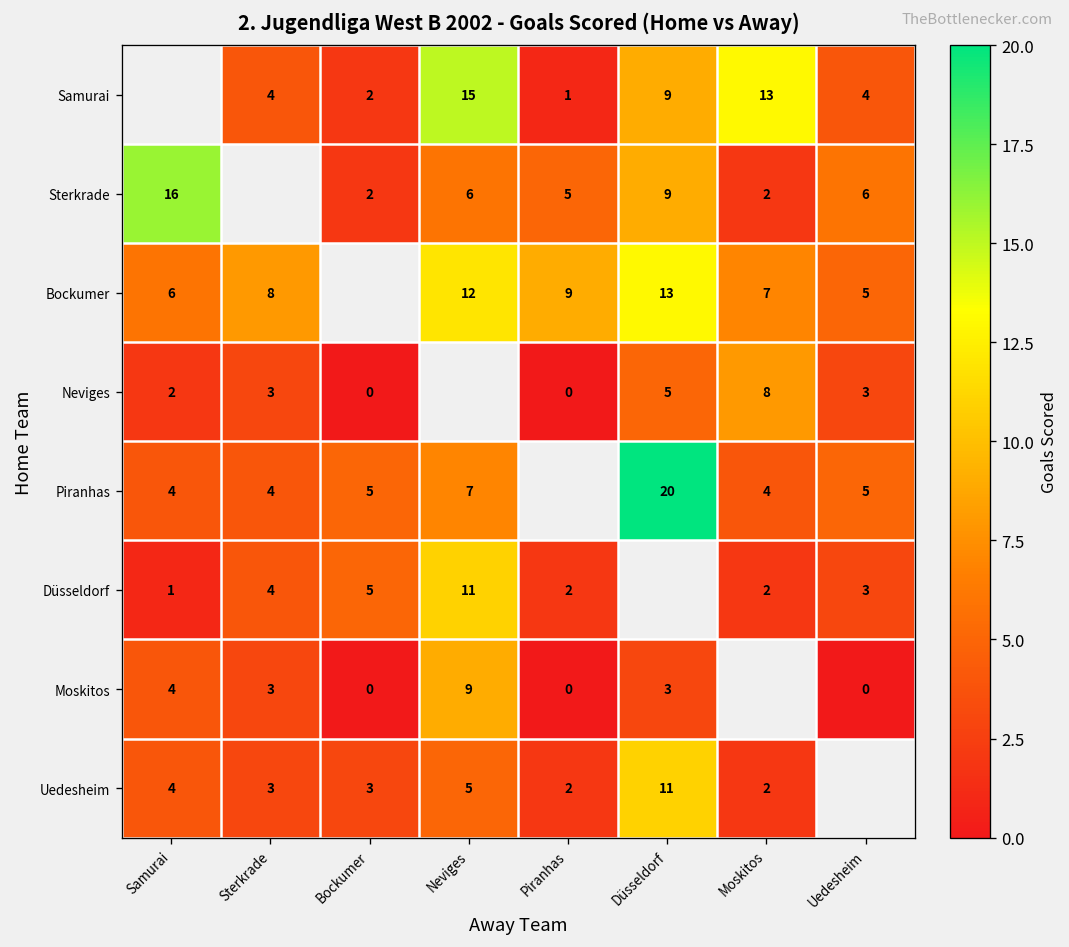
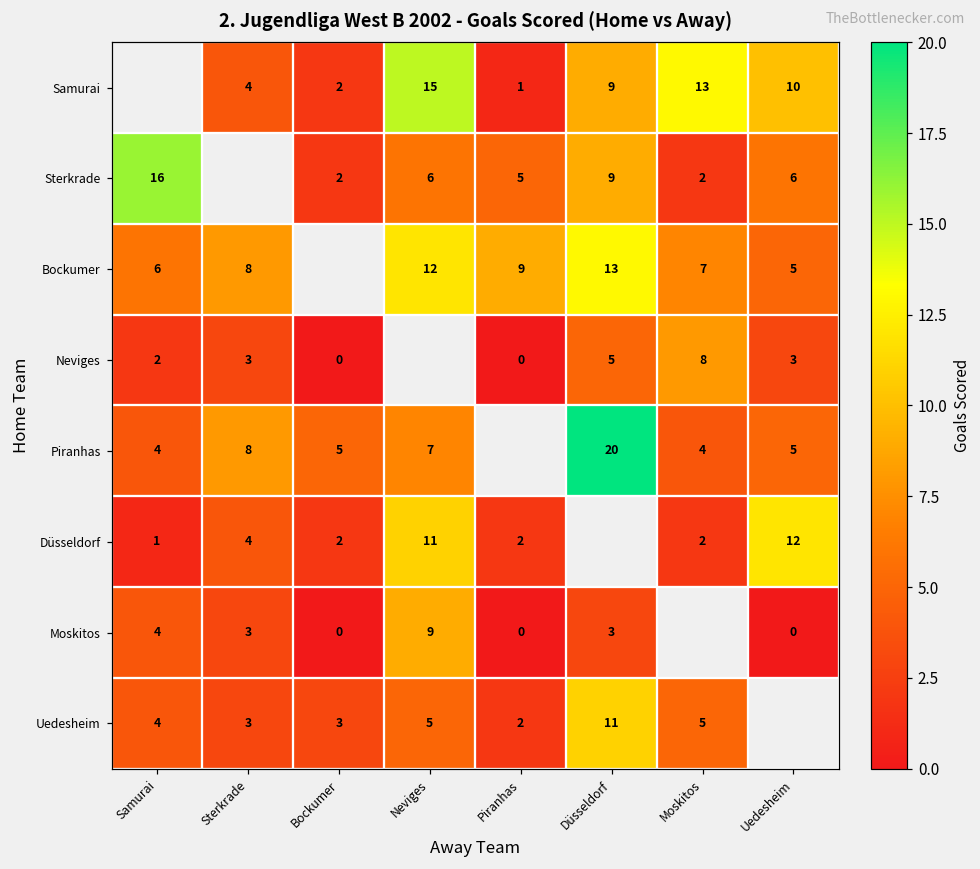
Samurai, Uedesheim: 4 -> 10
Piranhas, Sterkrade: 4 -> 8
Düsseldorf, Bockumer: 5 -> 2
Düsseldorf, Uedesheim: 3 -> 12
Uedesheim, Moskitos: 2 -> 5
